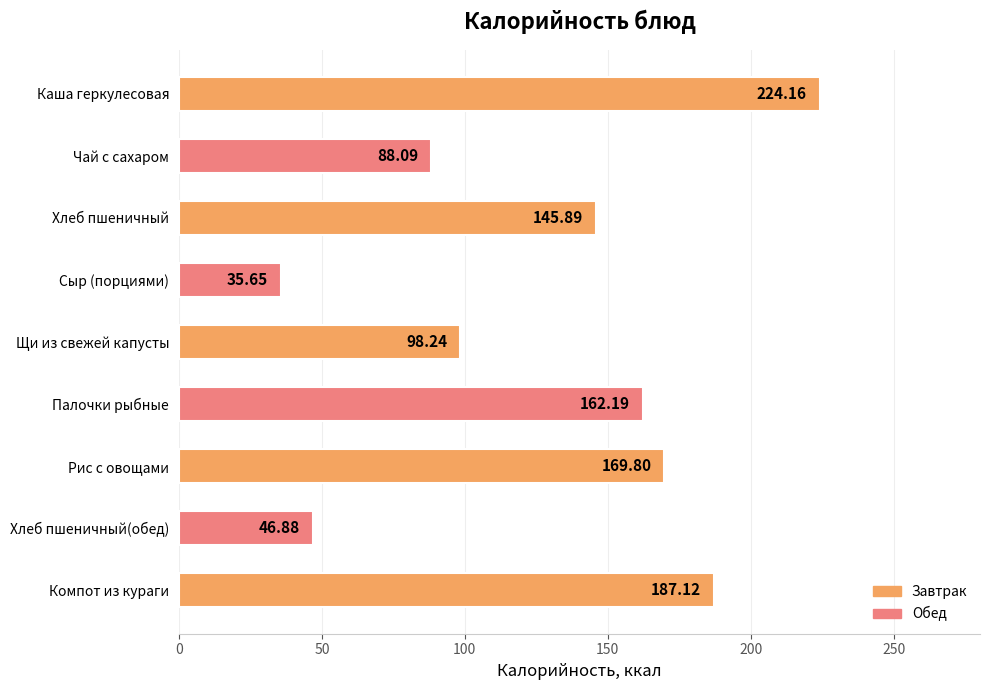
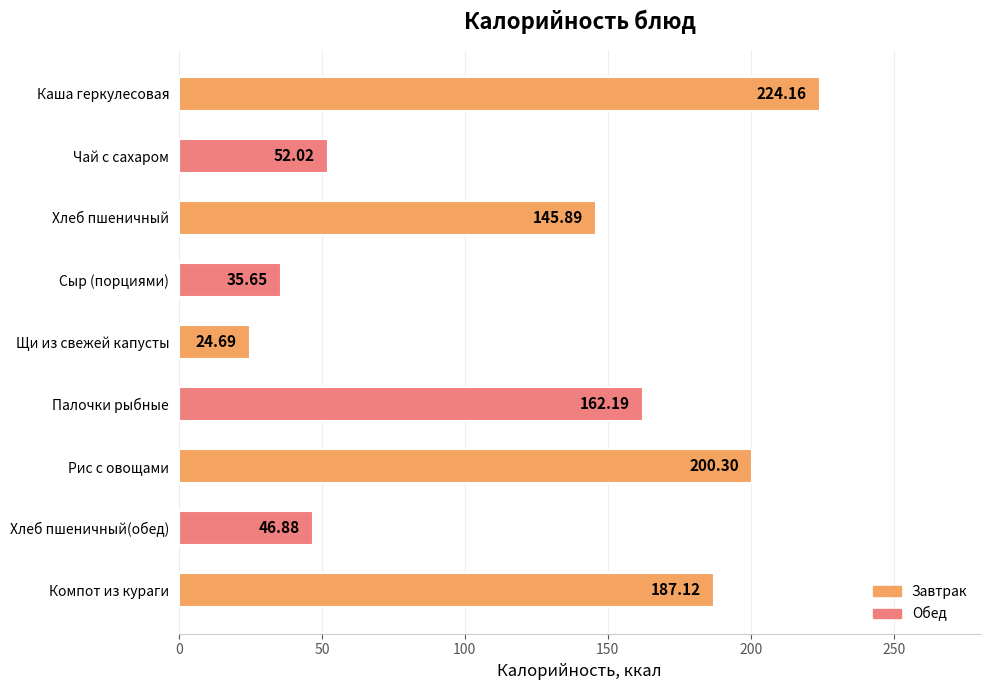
Чай с сахаром: 88.09 -> 52.02
Щи из свежей капусты: 98.24 -> 24.69
Рис с овощами: 169.80 -> 200.30
